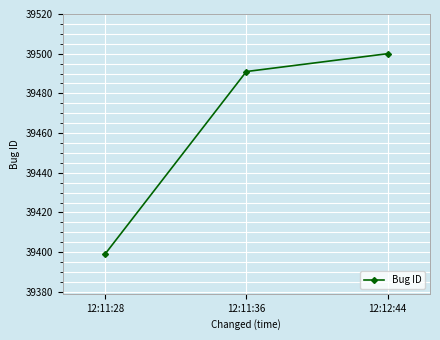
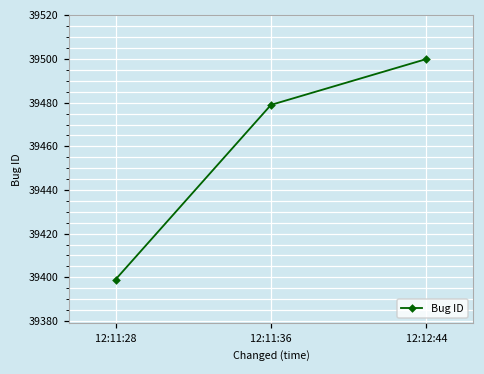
12:11:36: 39491 -> 39479
